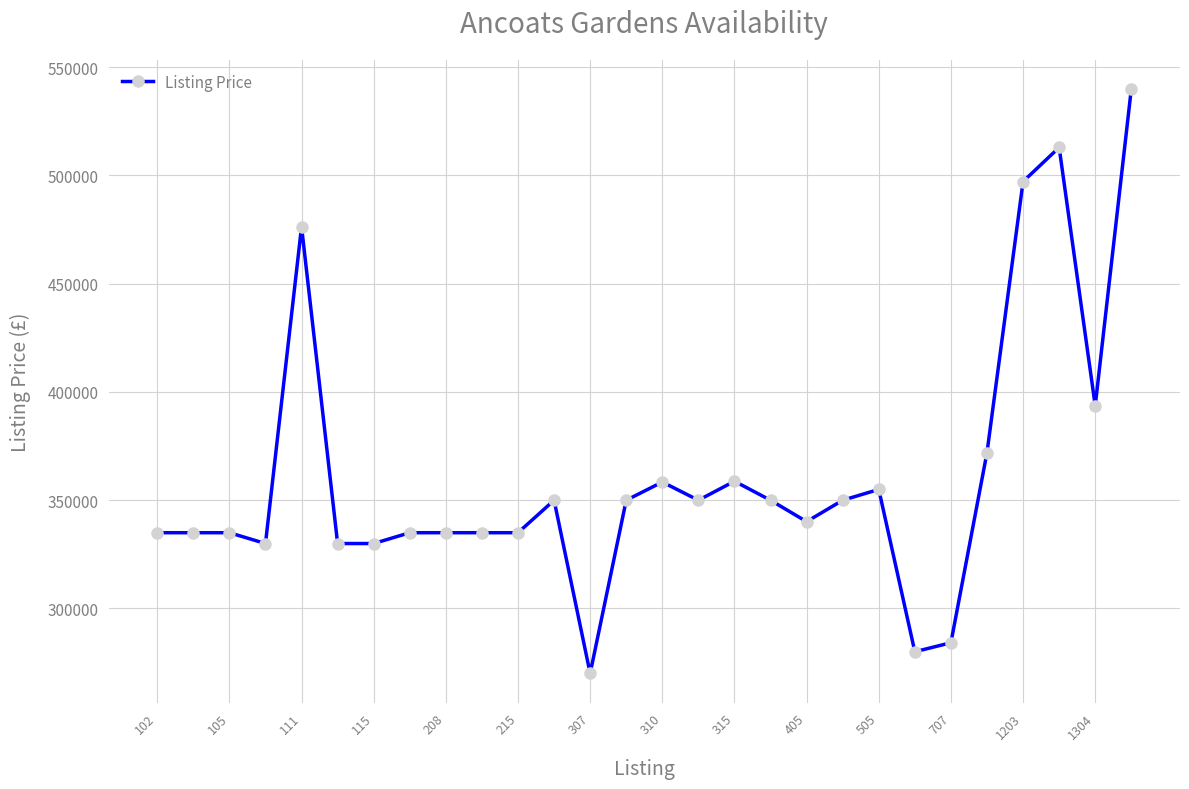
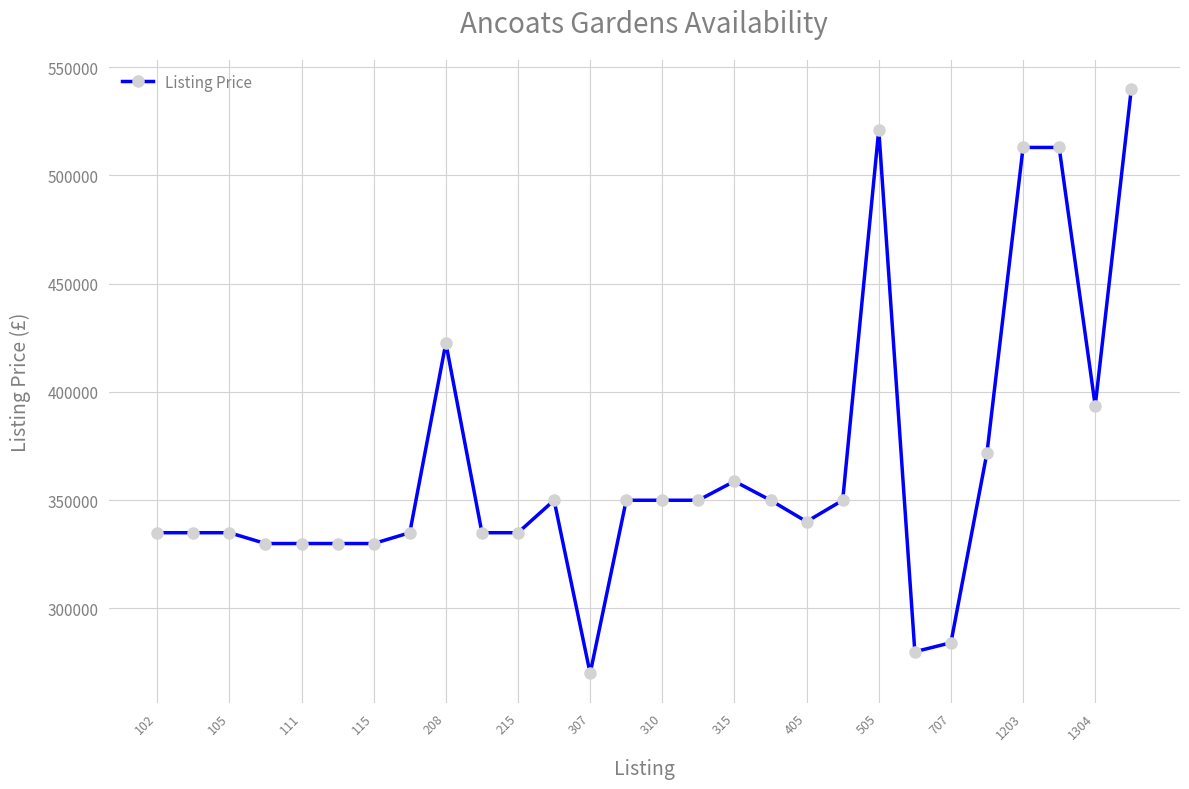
111: 476000 -> 330000
208: 335000 -> 423000
310: 358000 -> 350000
505: 355000 -> 521000
1203: 497000 -> 513000
